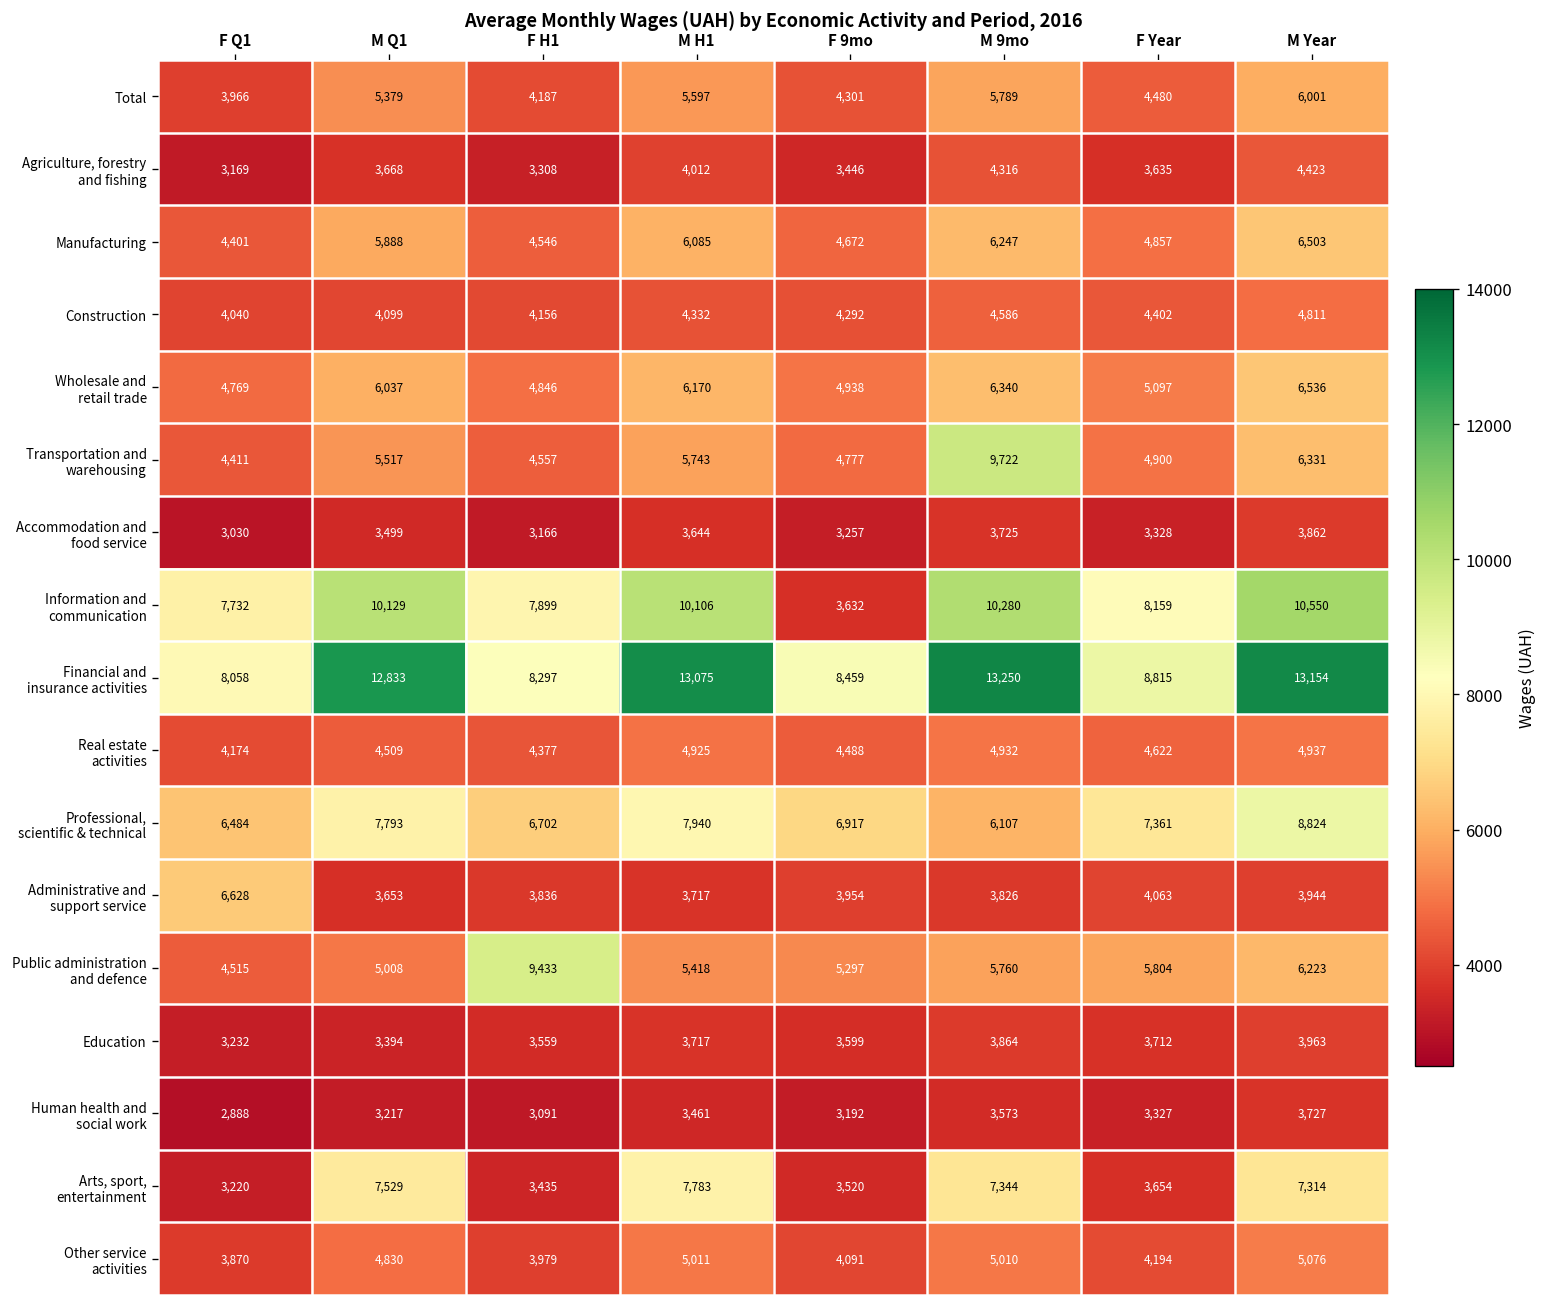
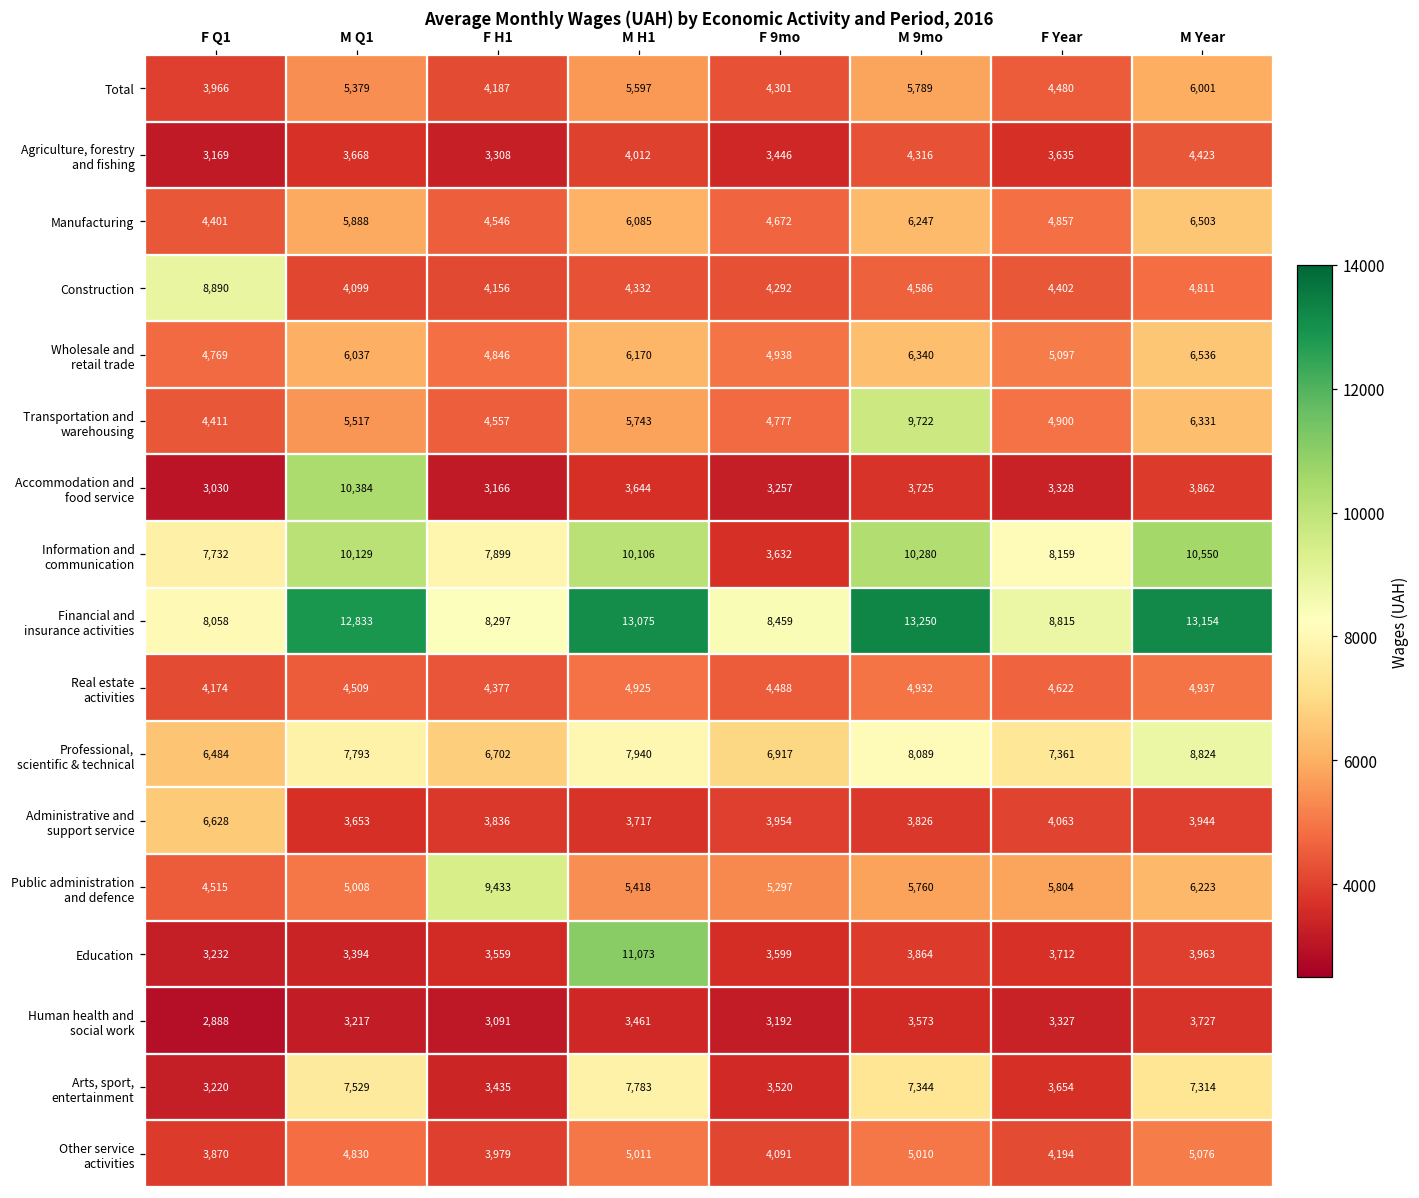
Construction, F Q1: 4,040 -> 8,890
Accommodation and food service, M Q1: 3,499 -> 10,384
Professional, scientific & technical, M 9mo: 6,107 -> 8,089
Education, M H1: 3,717 -> 11,073
